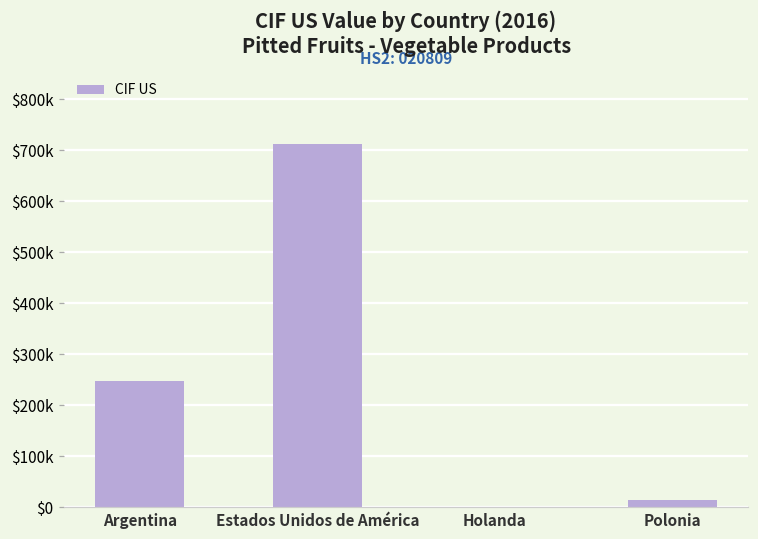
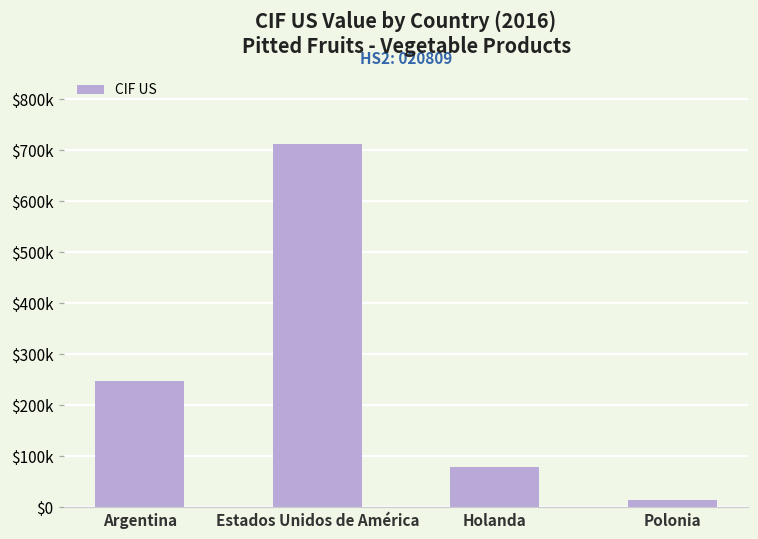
Holanda: $0 -> $80000
